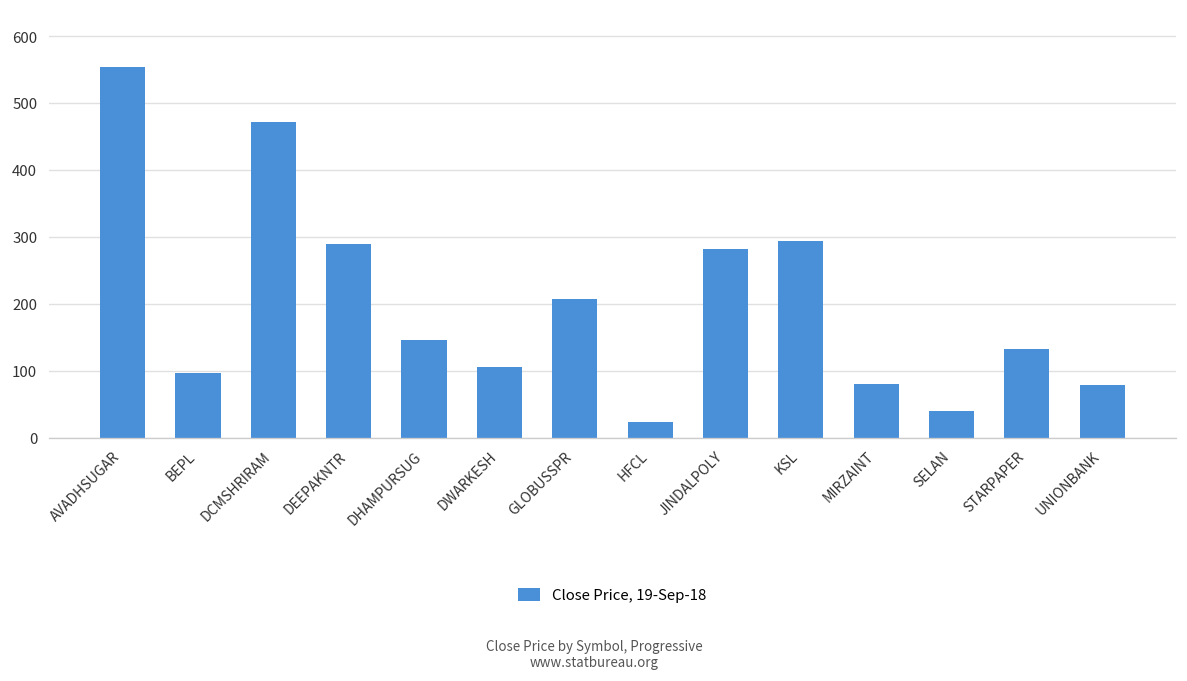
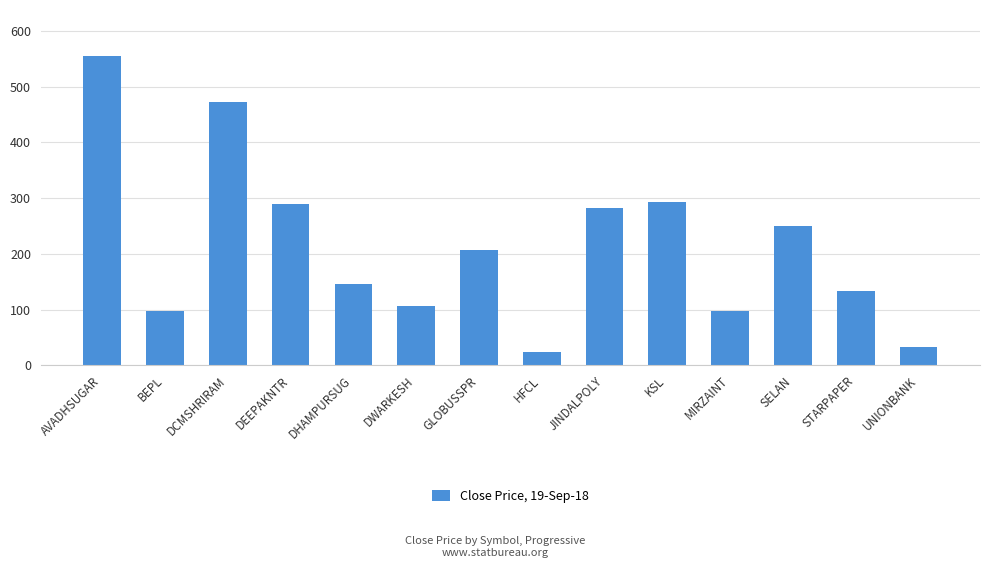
MIRZAINT: 80 -> 100
SELAN: 40 -> 250
UNIONBANK: 80 -> 30
